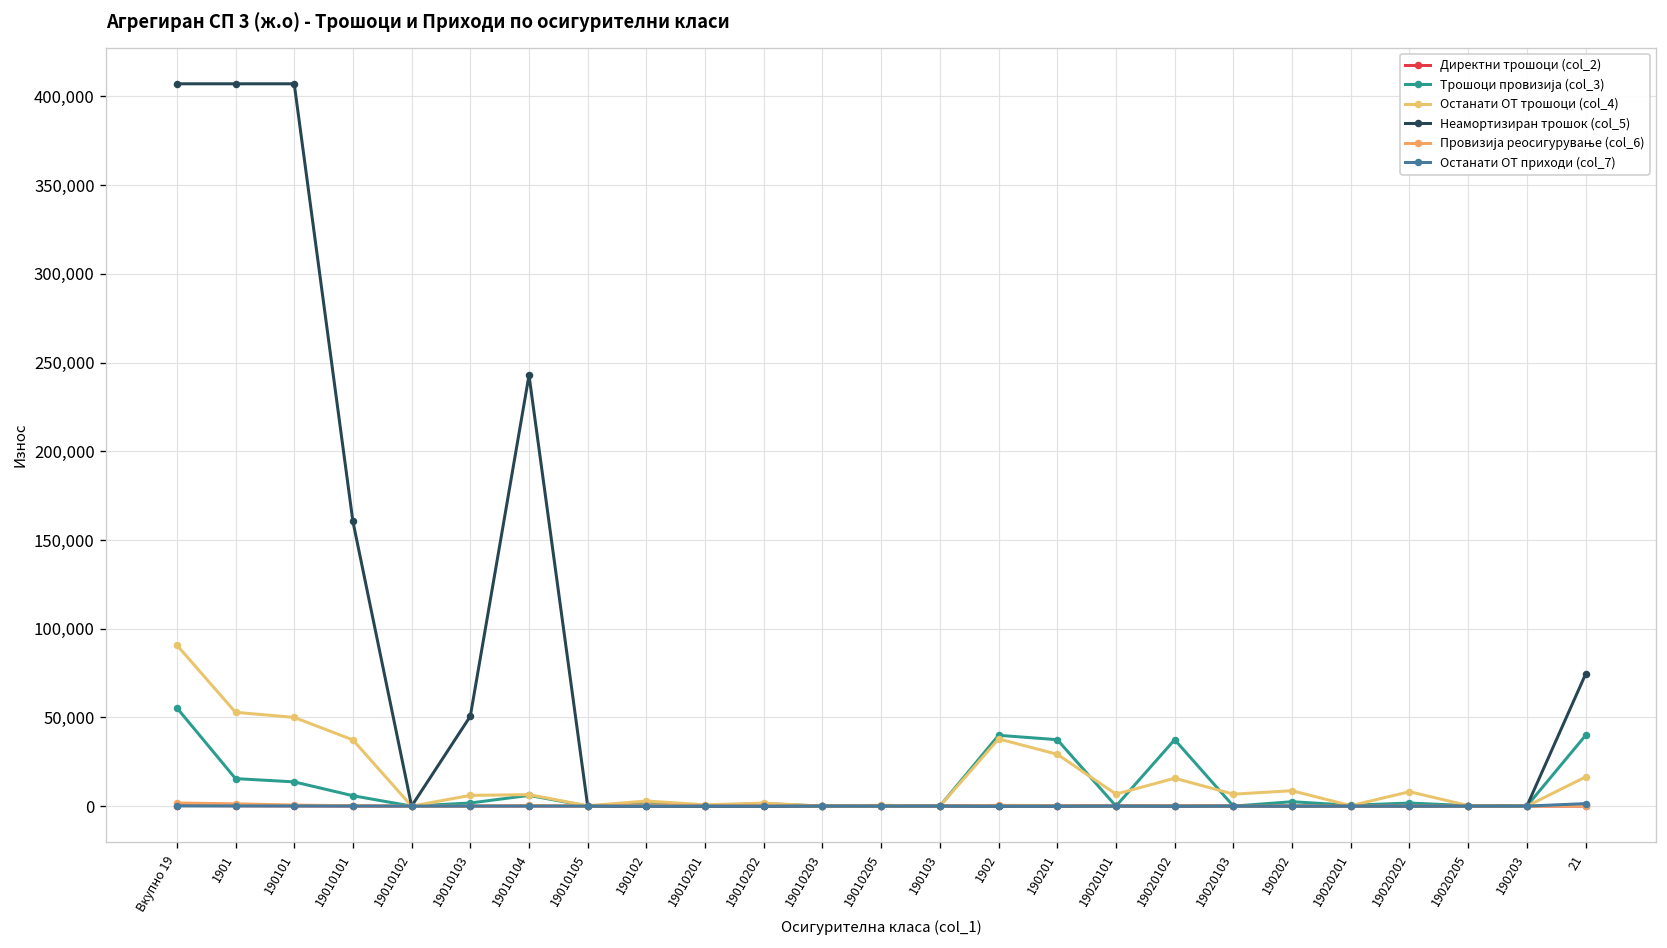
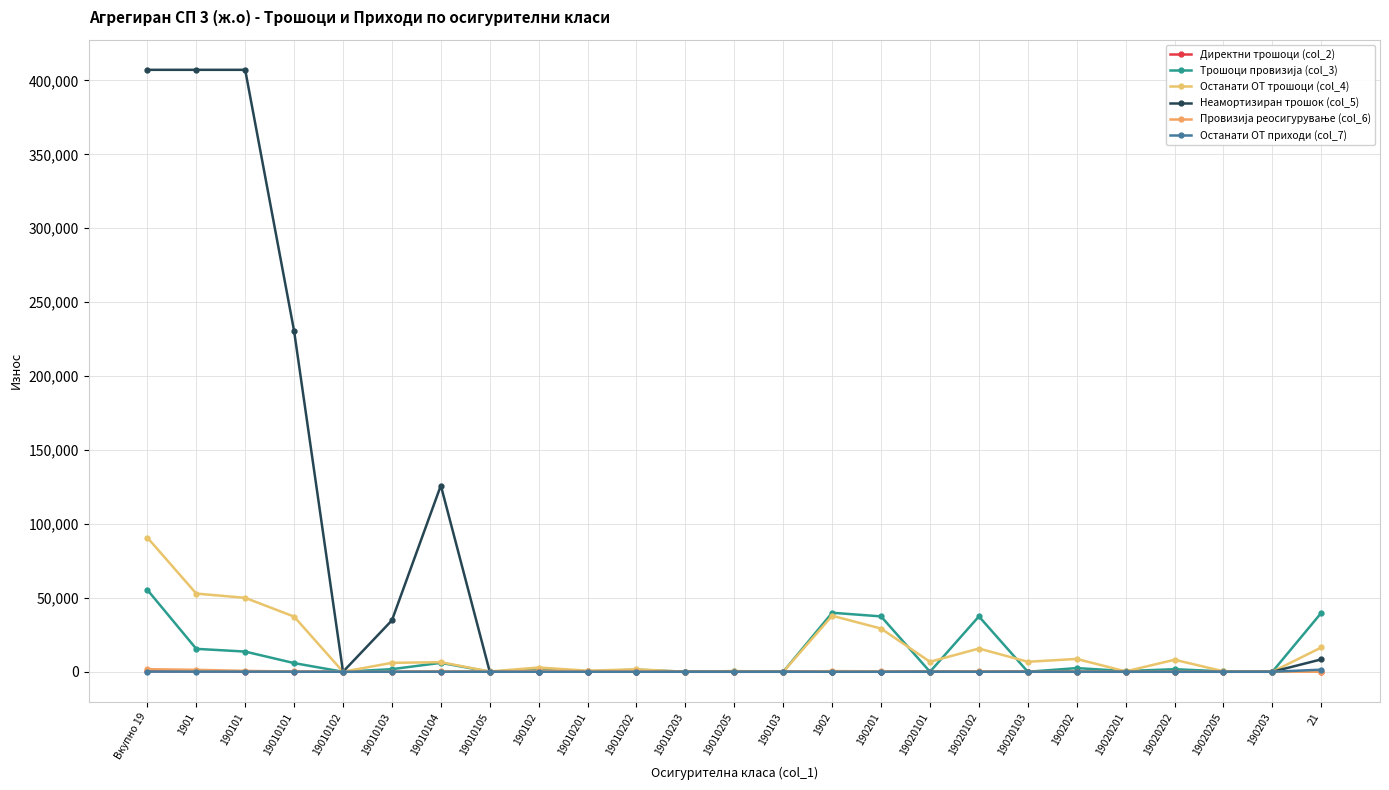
Неамортизиран трошок (col_5), 19010101: 160,000 -> 231,000
Неамортизиран трошок (col_5), 19010103: 51,000 -> 35,000
Неамортизиран трошок (col_5), 19010104: 243,000 -> 126,000
Неамортизиран трошок (col_5), 21: 74,000 -> 8,000
